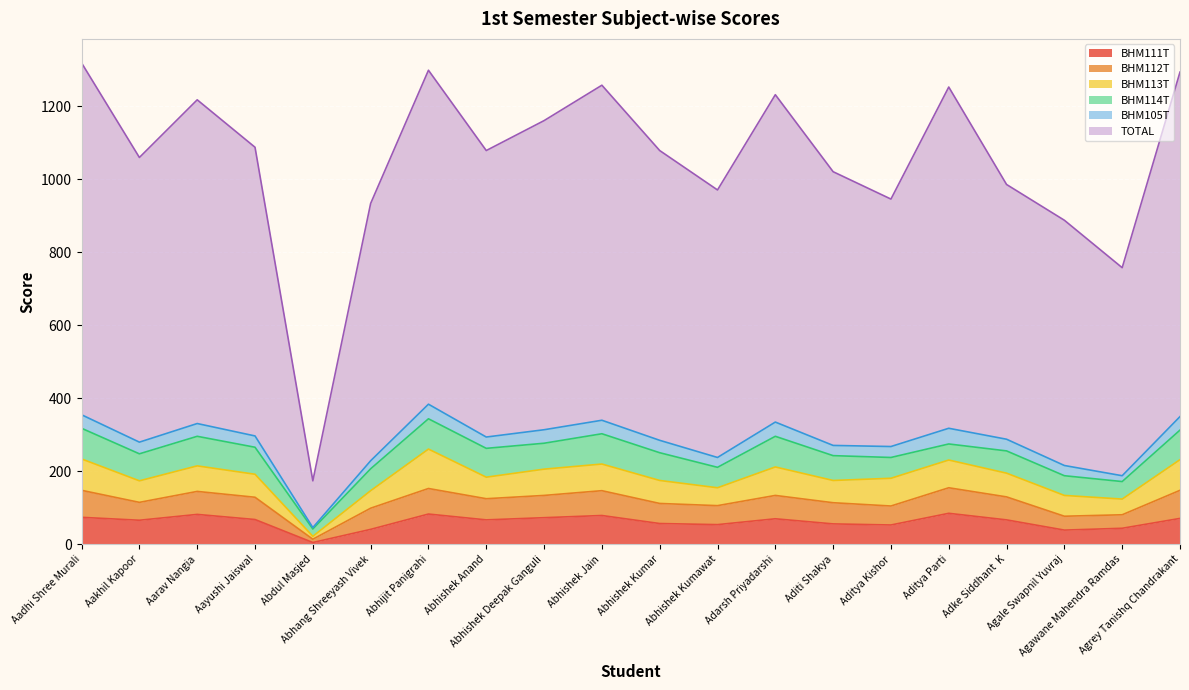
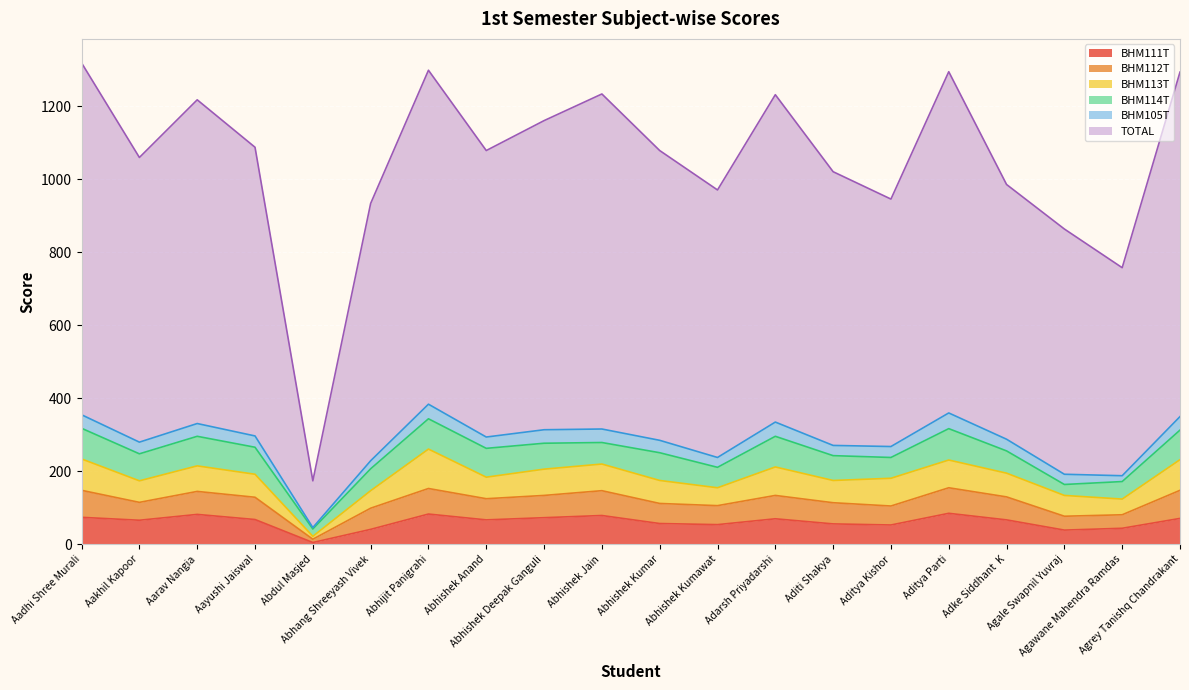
BHM114T, Abhishek Jain: 80 -> 60
BHM114T, Aditya Parti: 40 -> 90
BHM114T, Agale Swapnil Yuvraj: 50 -> 30
